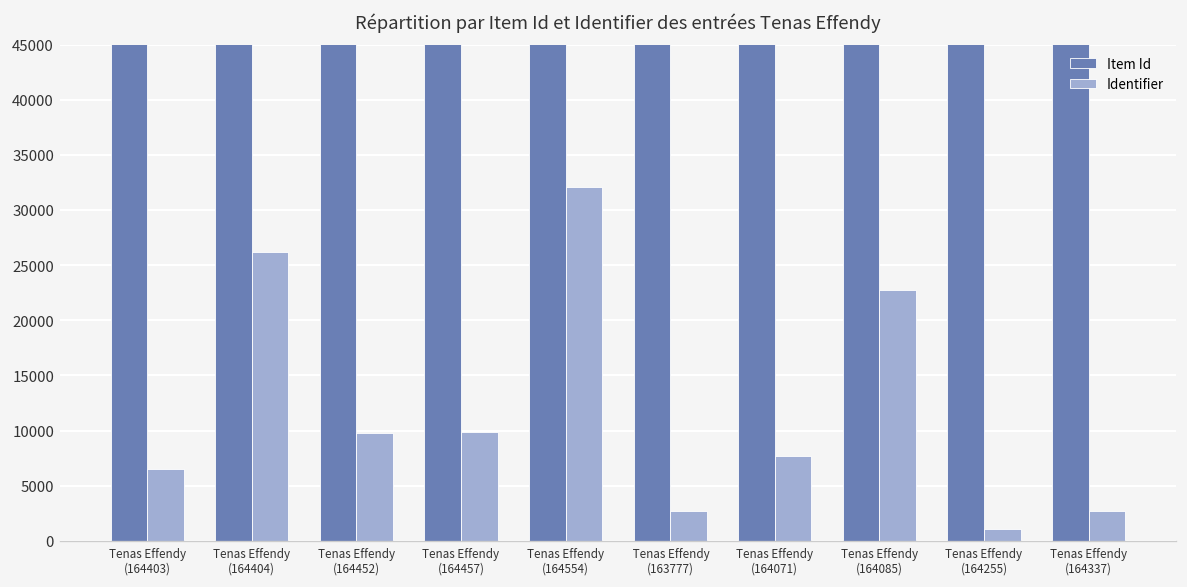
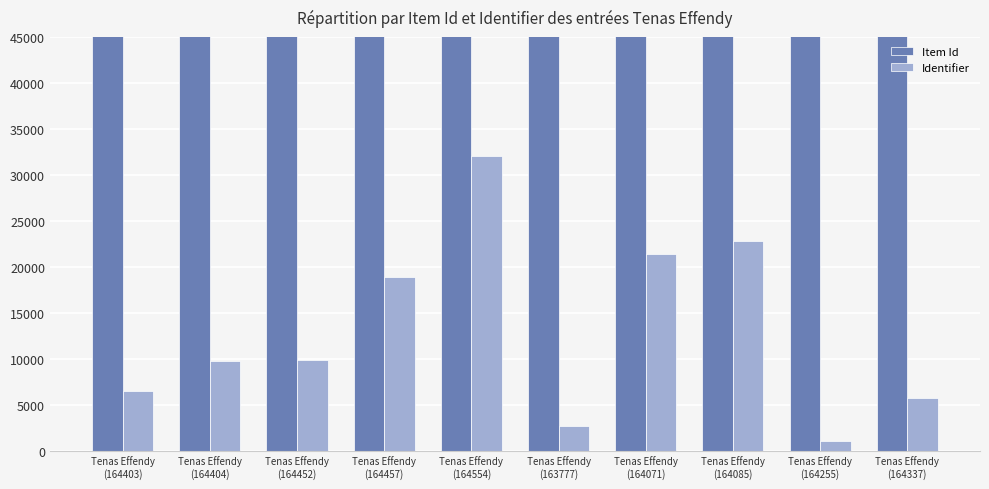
Identifier, Tenas Effendy (164404): 26000 -> 10000
Identifier, Tenas Effendy (164457): 10000 -> 19000
Identifier, Tenas Effendy (164071): 8000 -> 21000
Identifier, Tenas Effendy (164337): 3000 -> 6000
